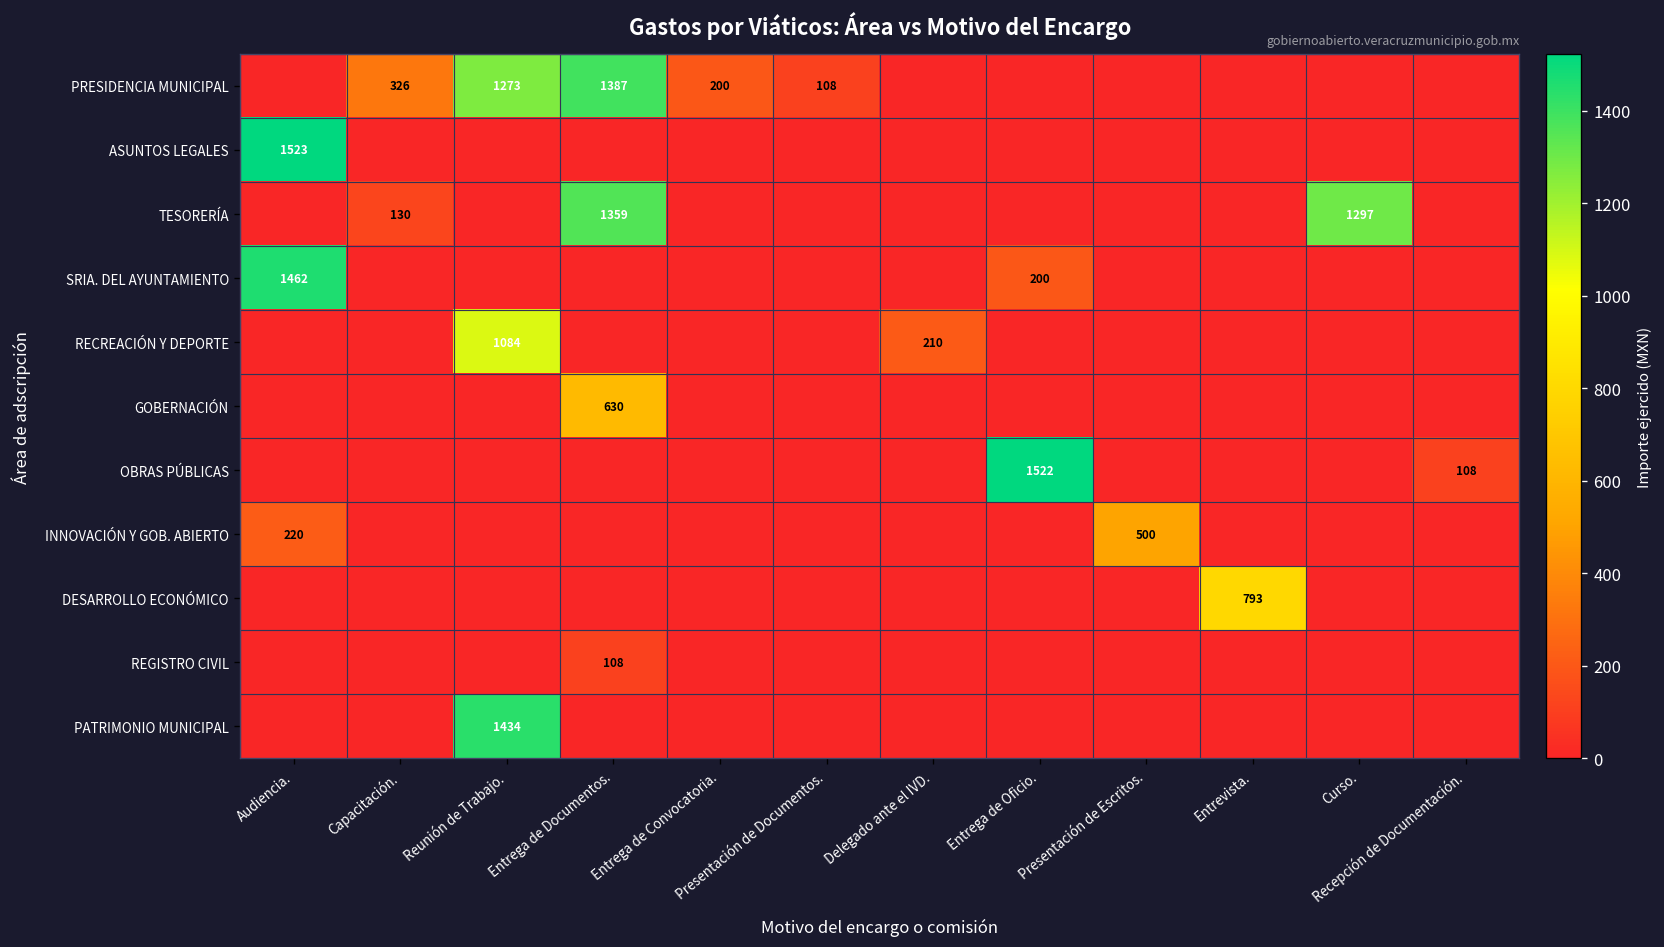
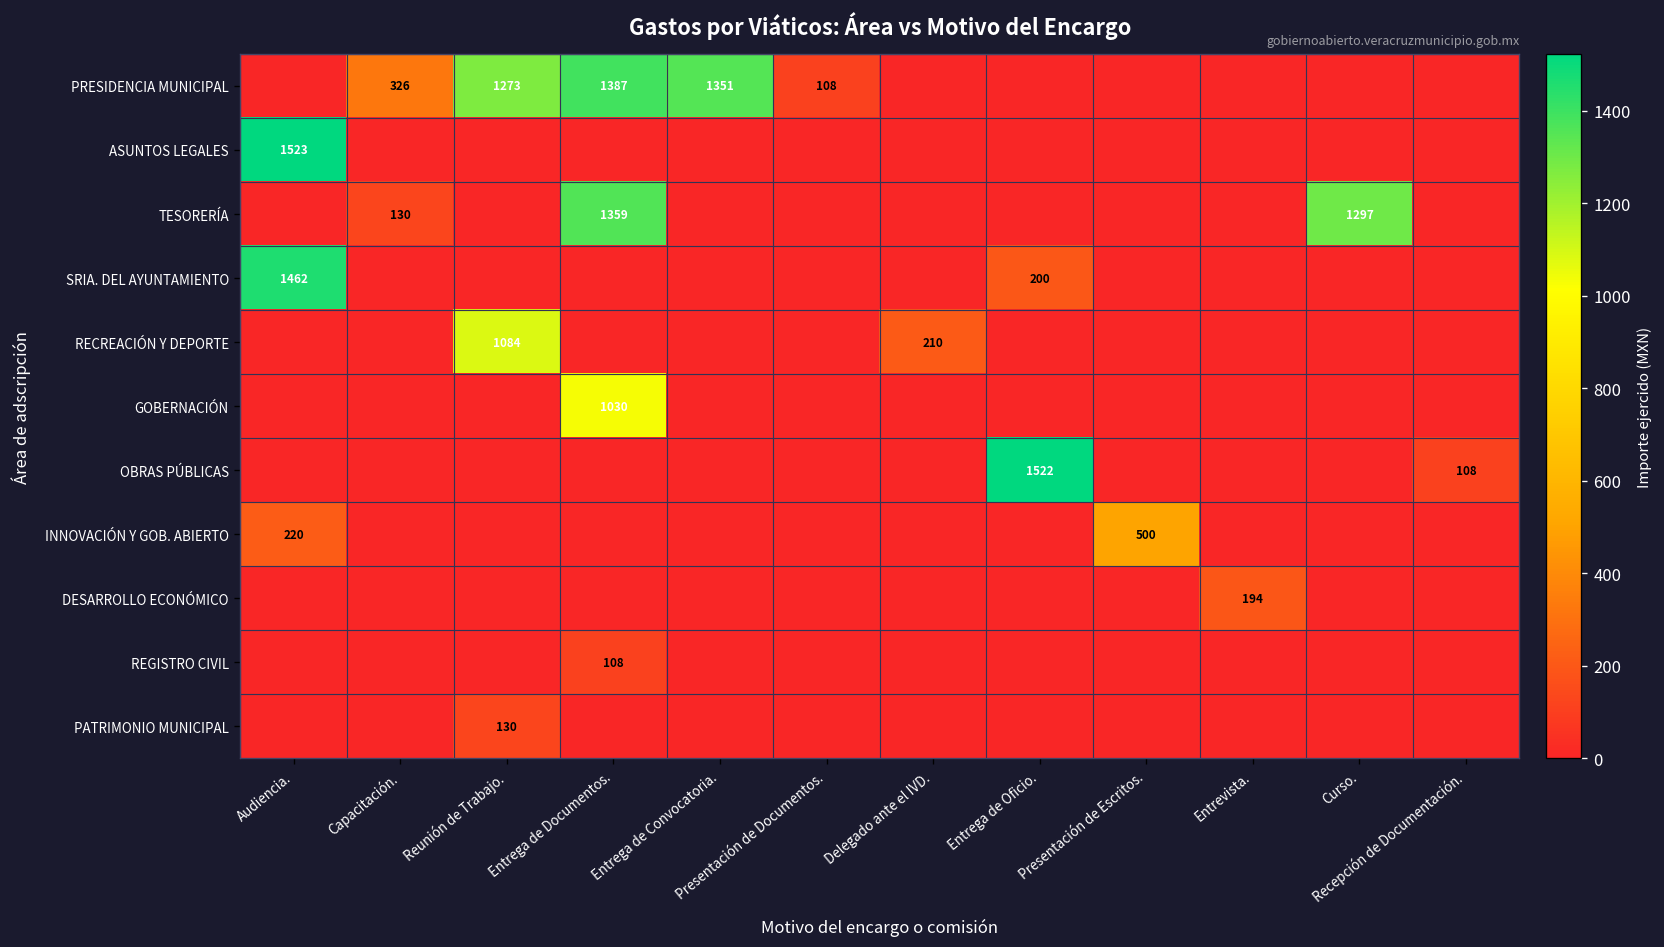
PRESIDENCIA MUNICIPAL, Entrega de Convocatoria.: 200 -> 1351
GOBERNACIÓN, Entrega de Documentos.: 630 -> 1030
DESARROLLO ECONÓMICO, Entrevista.: 793 -> 194
PATRIMONIO MUNICIPAL, Reunión de Trabajo.: 1434 -> 130
